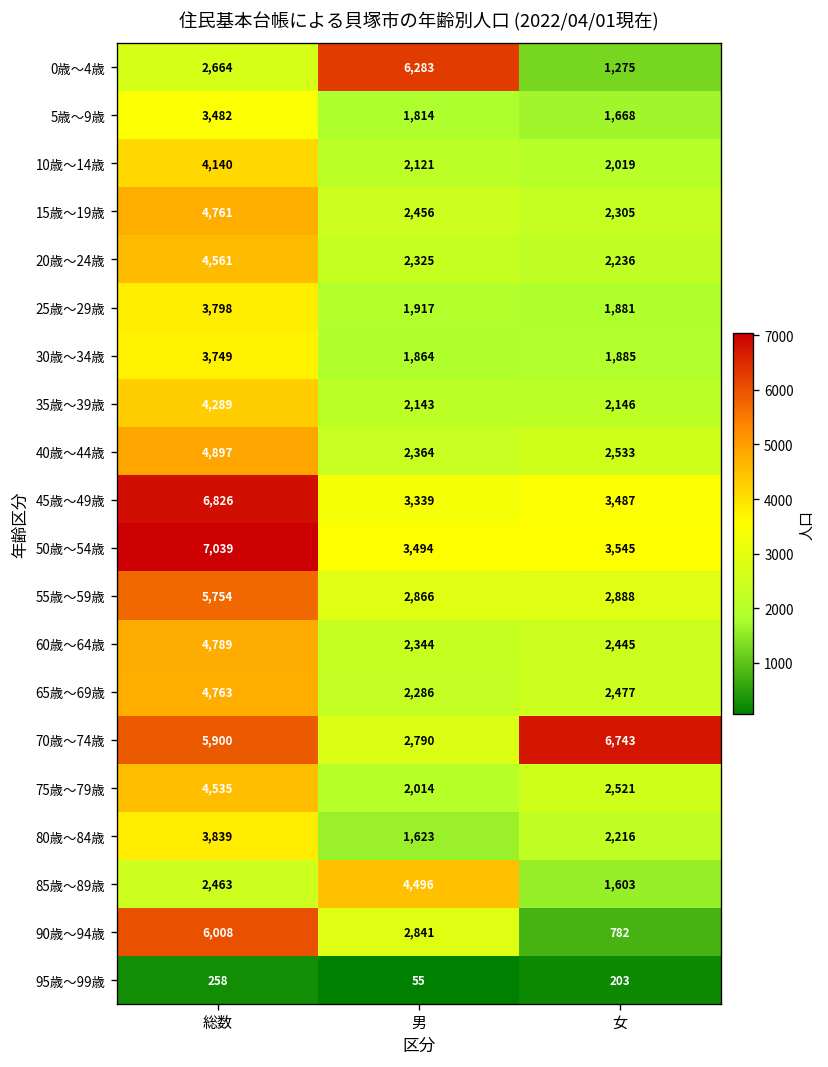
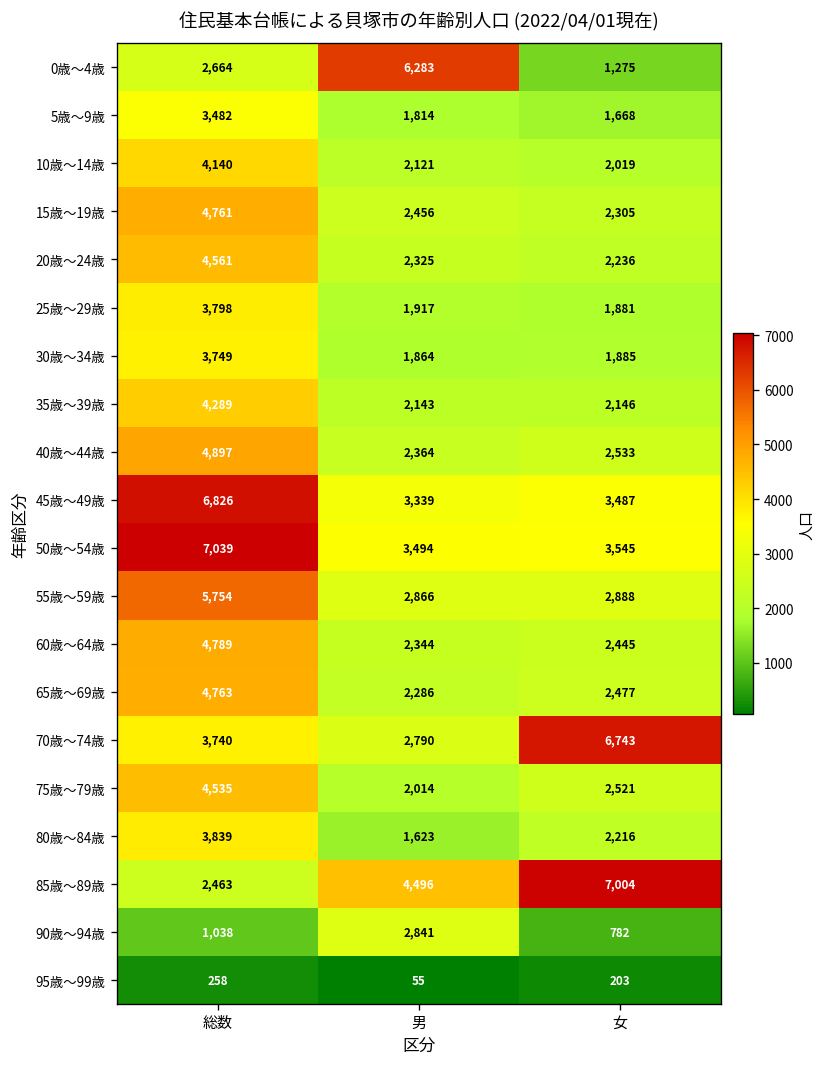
70歳～74歳, 総数: 5,900 -> 3,740
85歳～89歳, 女: 1,603 -> 7,004
90歳～94歳, 総数: 6,008 -> 1,038
